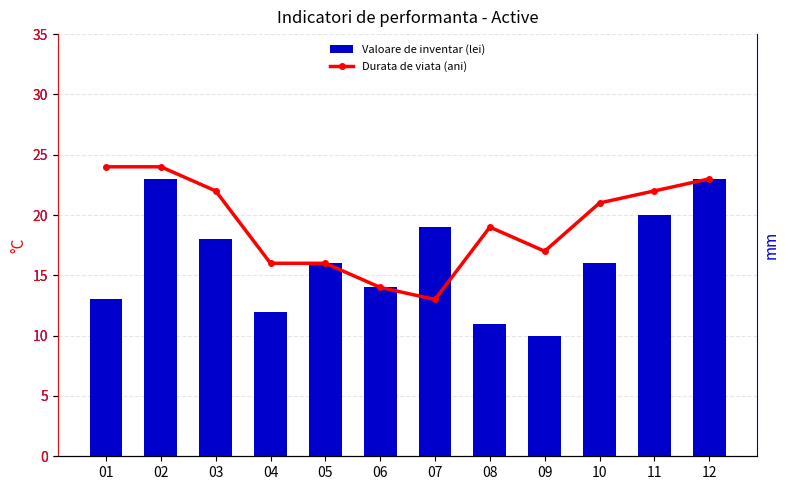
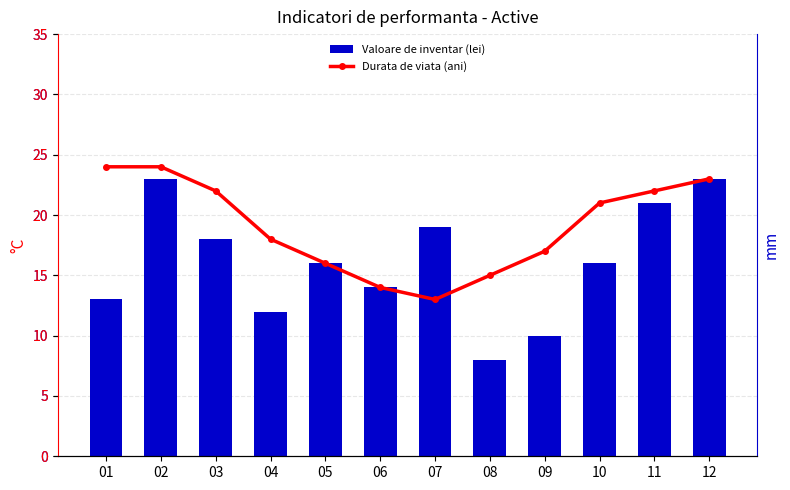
Valoare de inventar (lei), 08: 11 -> 8
Valoare de inventar (lei), 11: 20 -> 21
Durata de viata (ani), 04: 16 -> 18
Durata de viata (ani), 08: 19 -> 15
